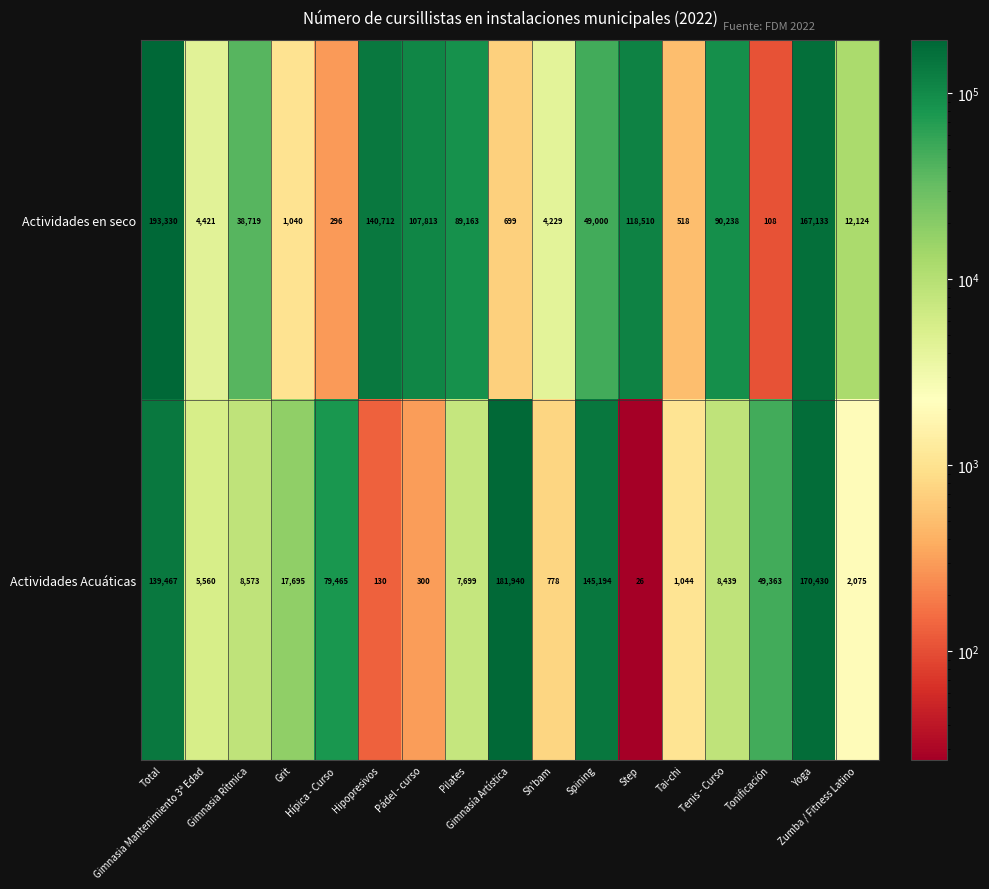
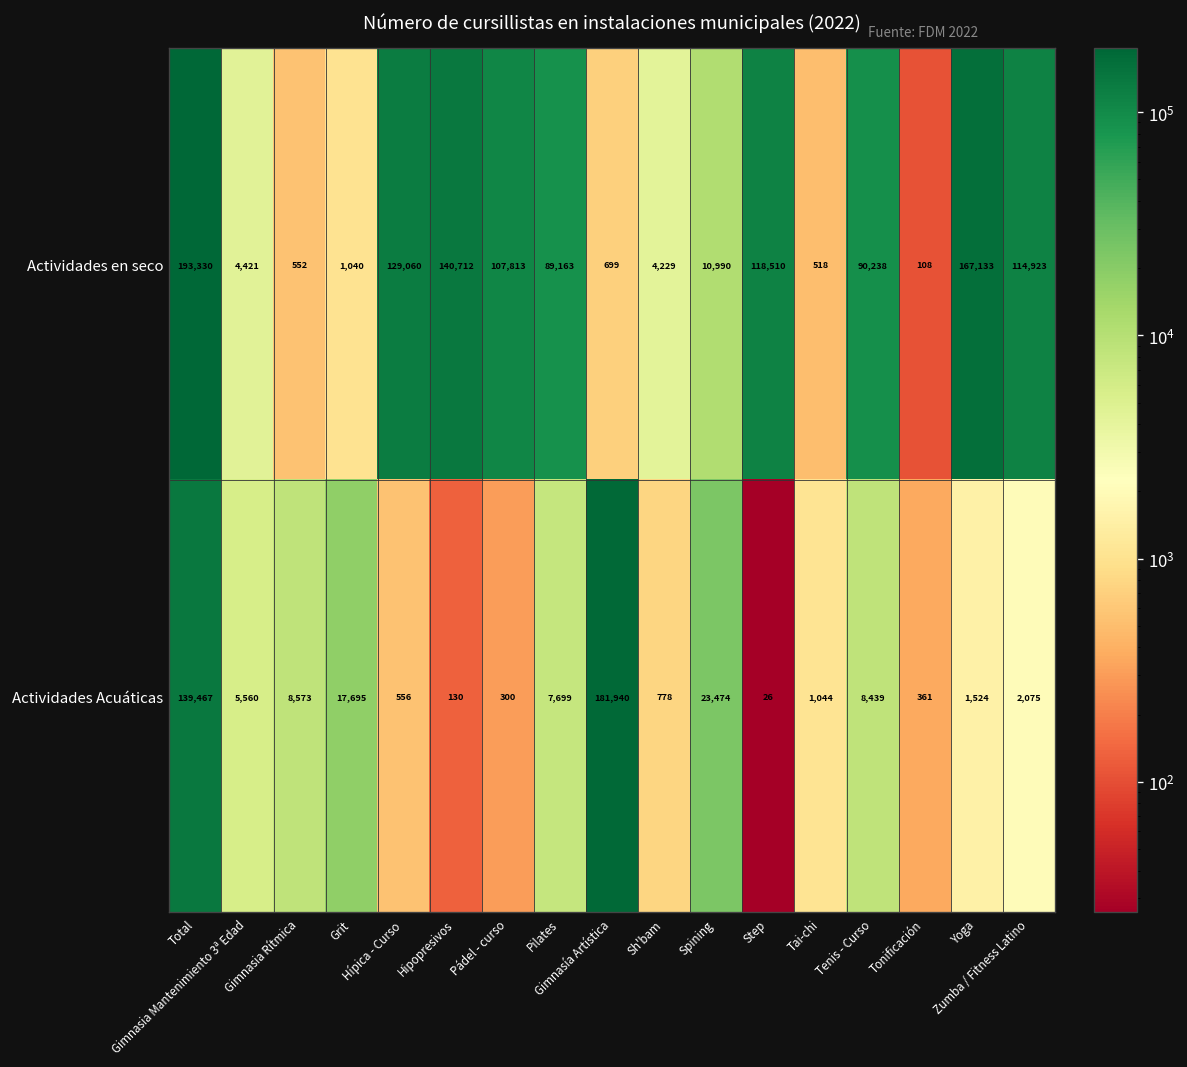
Actividades en seco, Gimnasia Rítmica: 38,719 -> 552
Actividades en seco, Hípica - Curso: 296 -> 129,060
Actividades en seco, Spining: 49,000 -> 10,990
Actividades en seco, Zumba / Fitness Latino: 12,124 -> 114,923
Actividades Acuáticas, Hípica - Curso: 79,465 -> 556
Actividades Acuáticas, Spining: 145,194 -> 23,474
Actividades Acuáticas, Tonificación: 49,363 -> 361
Actividades Acuáticas, Yoga: 170,430 -> 1,524
